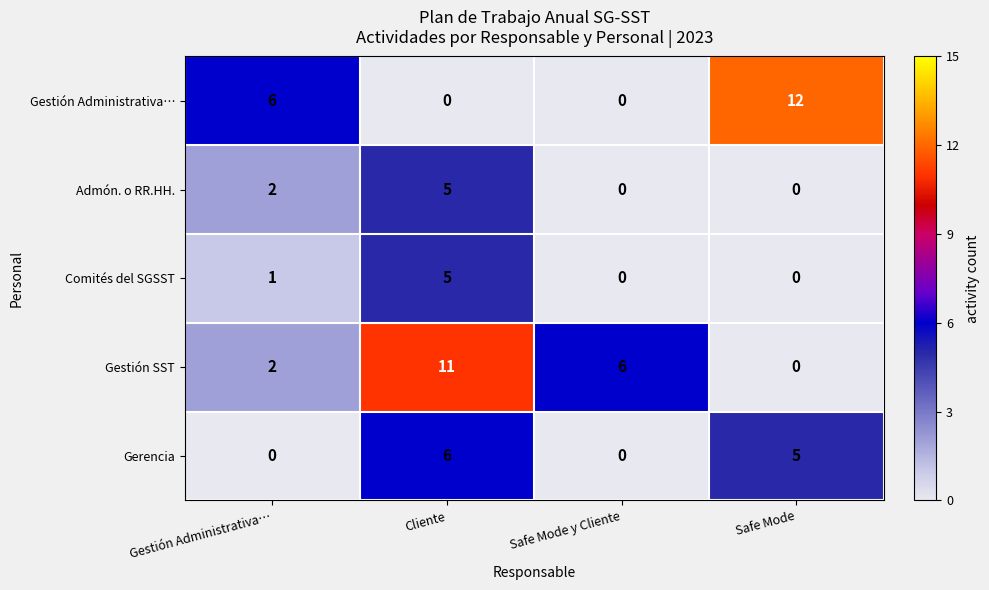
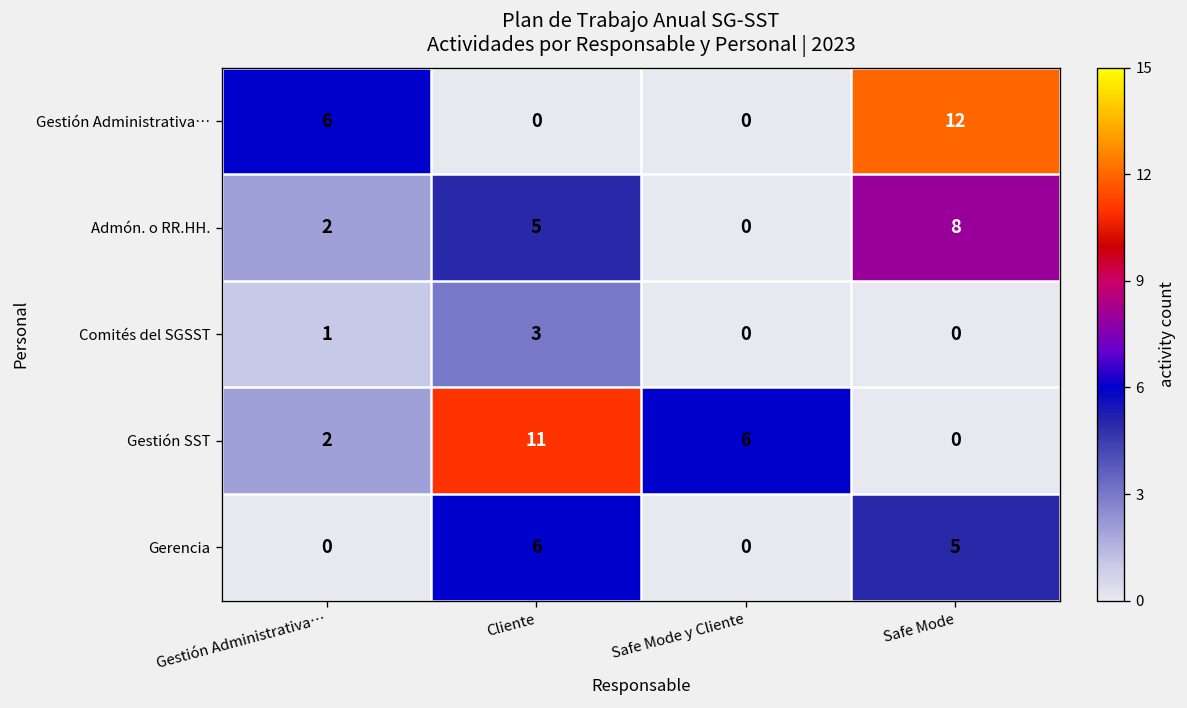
Admón. o RR.HH., Safe Mode: 0 -> 8
Comités del SGSST, Cliente: 5 -> 3
